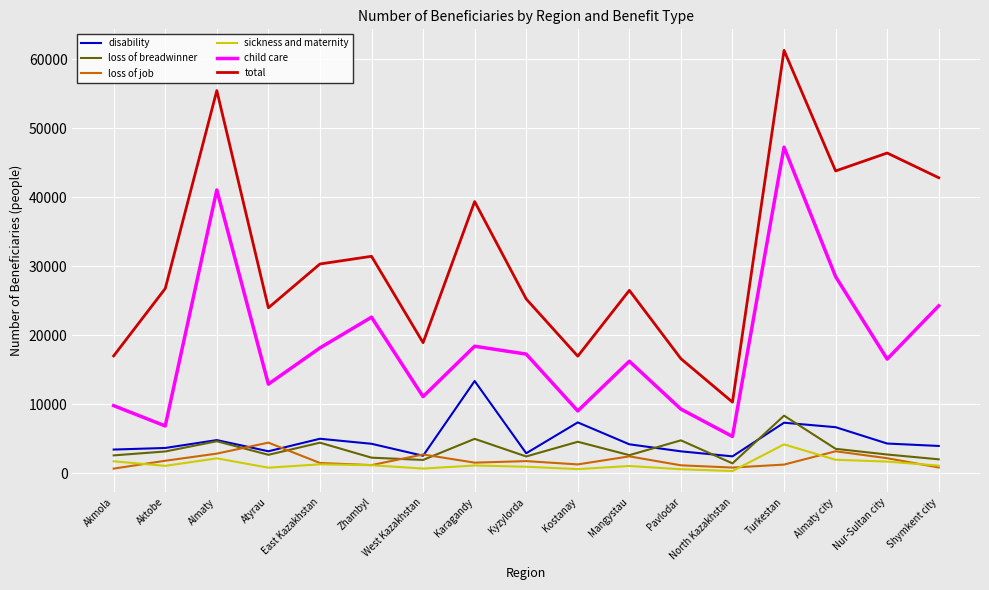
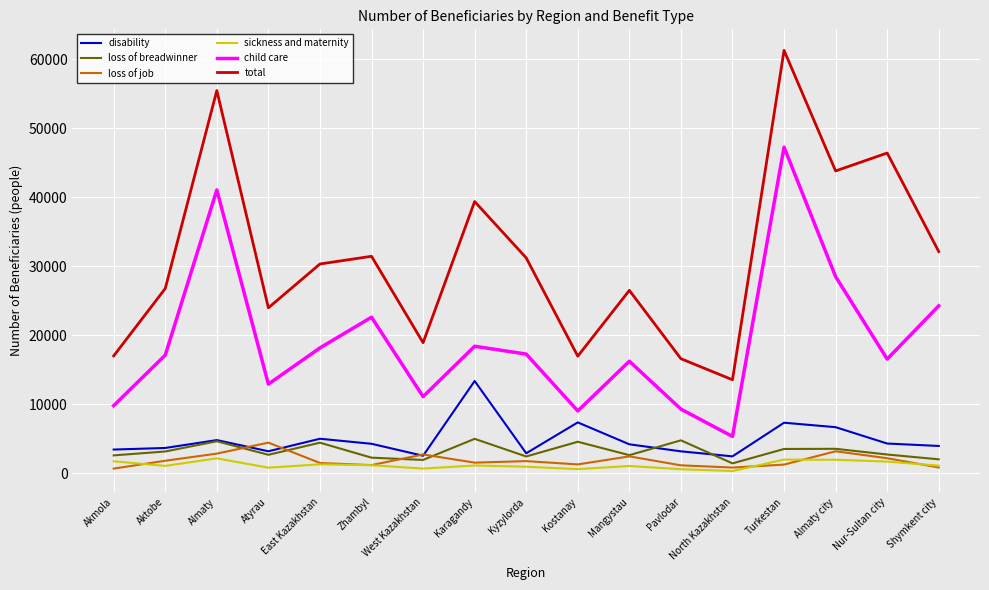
child care, Aktobe: 7000 -> 17000
total, Kyzylorda: 25000 -> 31000
total, North Kazakhstan: 10000 -> 14000
loss of breadwinner, Turkestan: 8000 -> 4000
sickness and maternity, Turkestan: 4000 -> 2000
total, Shymkent city: 43000 -> 32000
